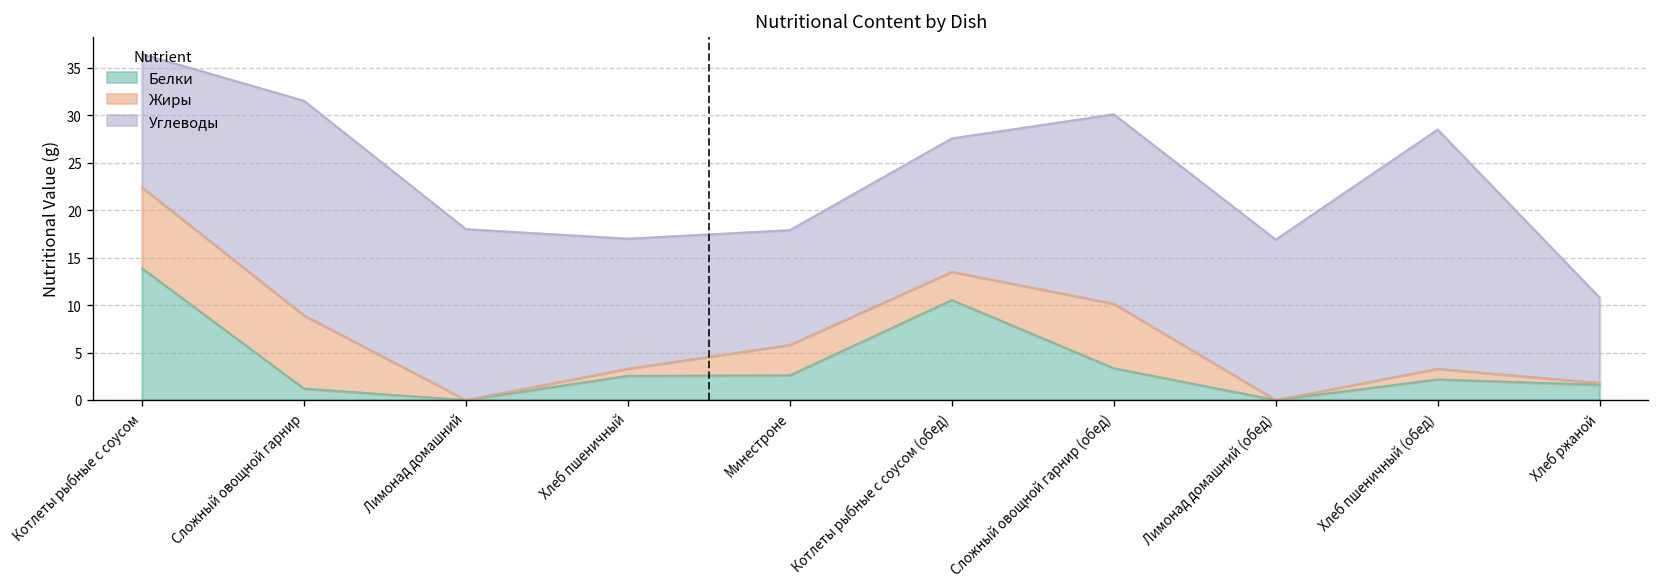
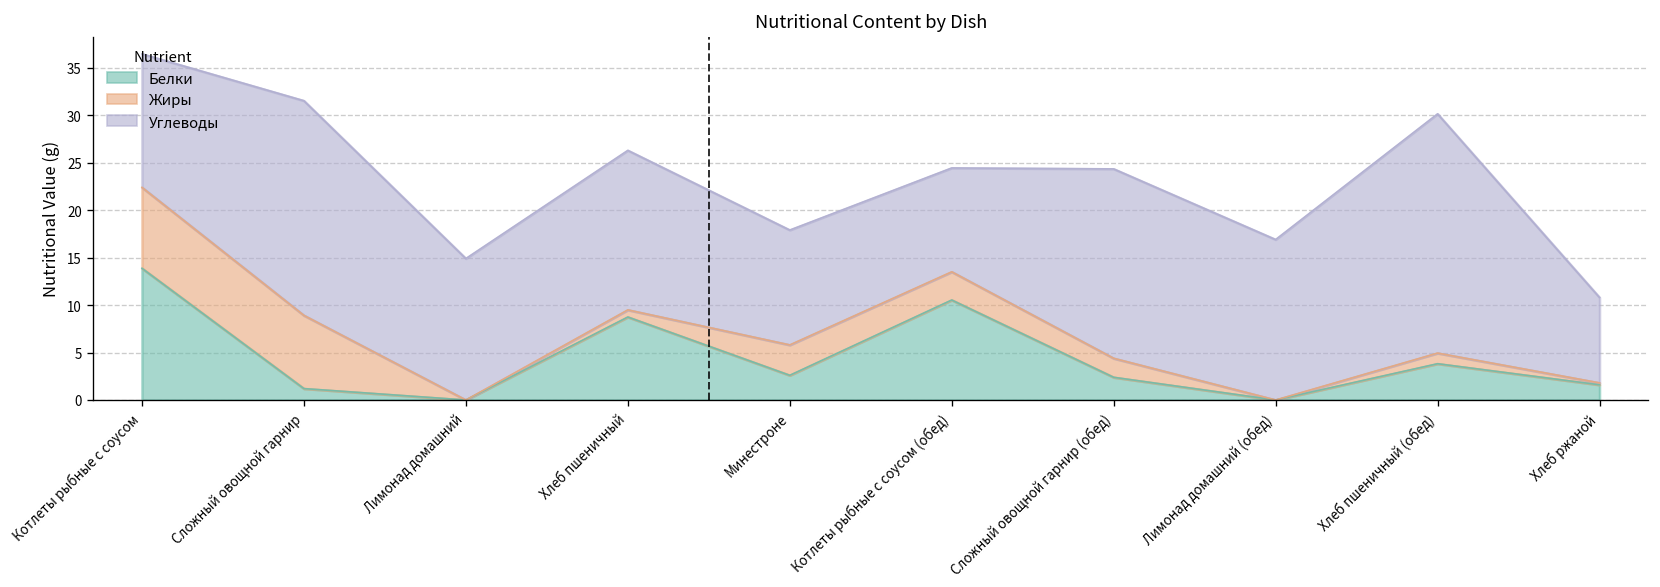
Углеводы, Лимонад домашний: 18 -> 15
Белки, Хлеб пшеничный: 3 -> 9
Углеводы, Хлеб пшеничный: 14 -> 17
Углеводы, Котлеты рыбные с соусом (обед): 14 -> 11
Белки, Сложный овощной гарнир (обед): 3 -> 2
Жиры, Сложный овощной гарнир (обед): 7 -> 2
Белки, Хлеб пшеничный (обед): 2 -> 4
